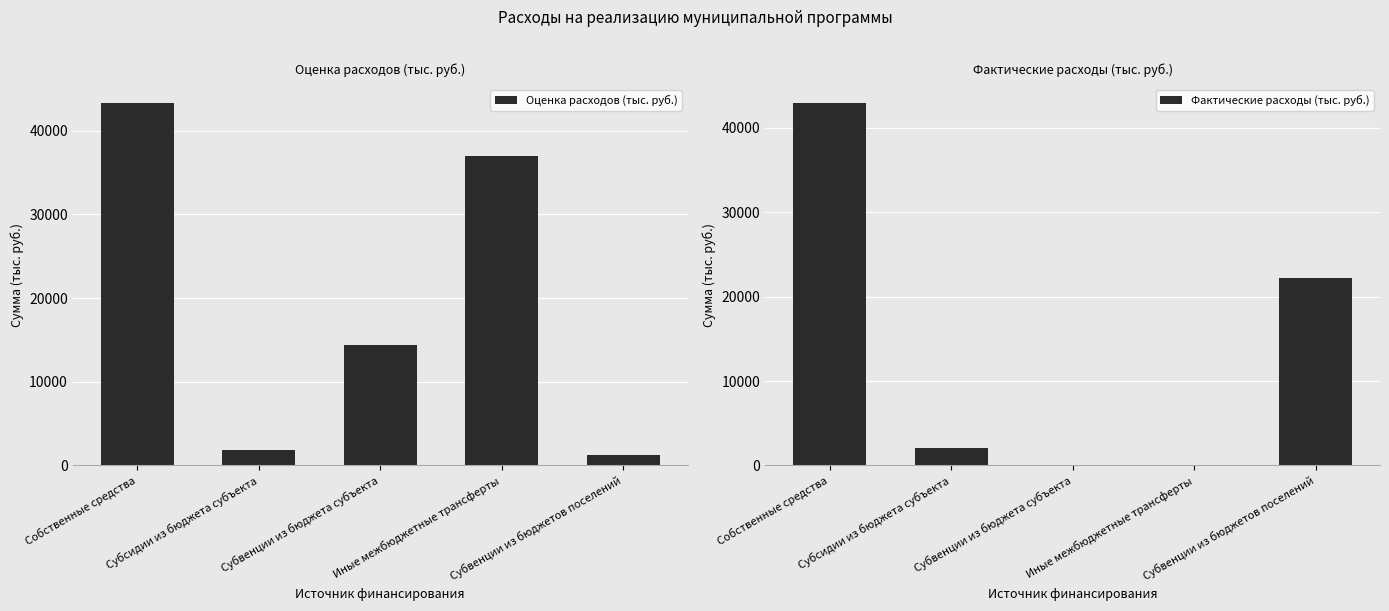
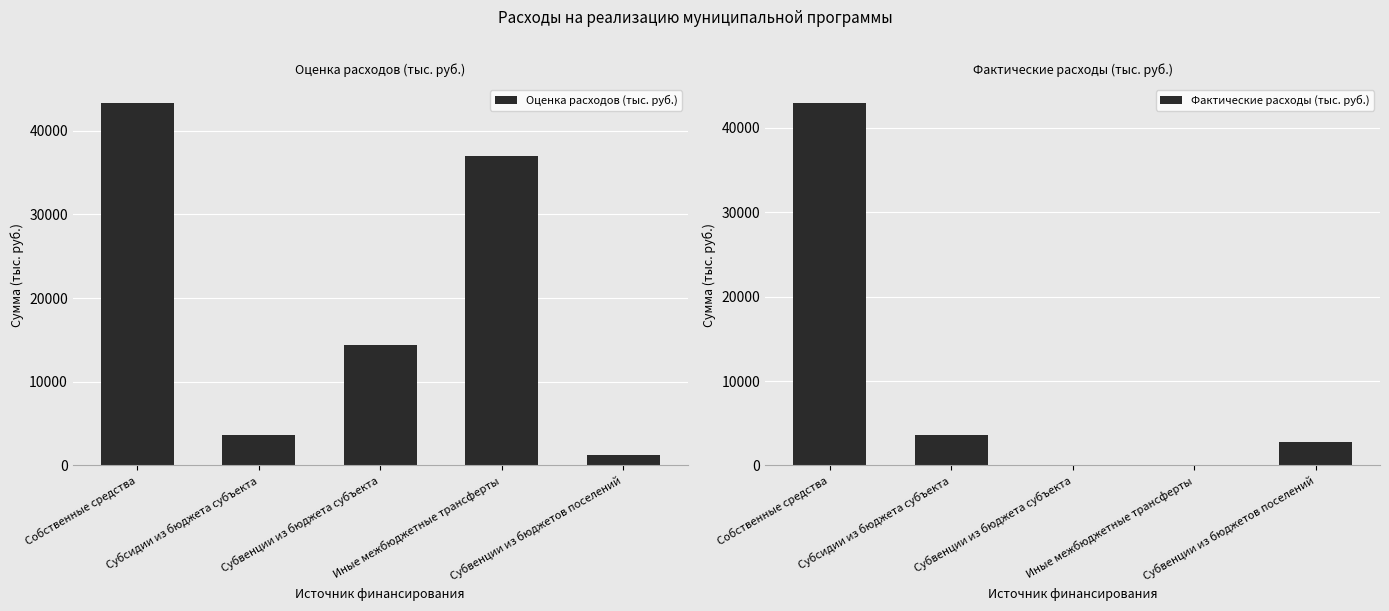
Оценка расходов (тыс. руб.), Субсидии из бюджета субъекта: 2000 -> 4000
Фактические расходы (тыс. руб.), Субсидии из бюджета субъекта: 2000 -> 4000
Фактические расходы (тыс. руб.), Субвенции из бюджетов поселений: 22000 -> 3000
